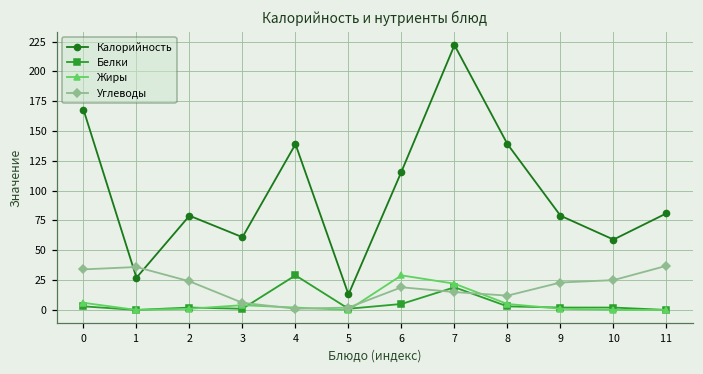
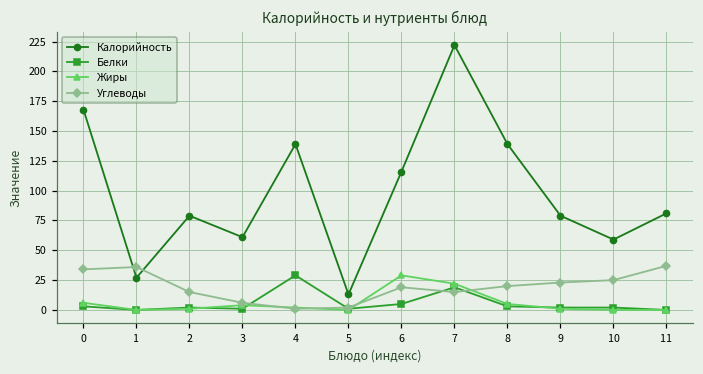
Углеводы, 2: 24 -> 15
Углеводы, 8: 12 -> 20
